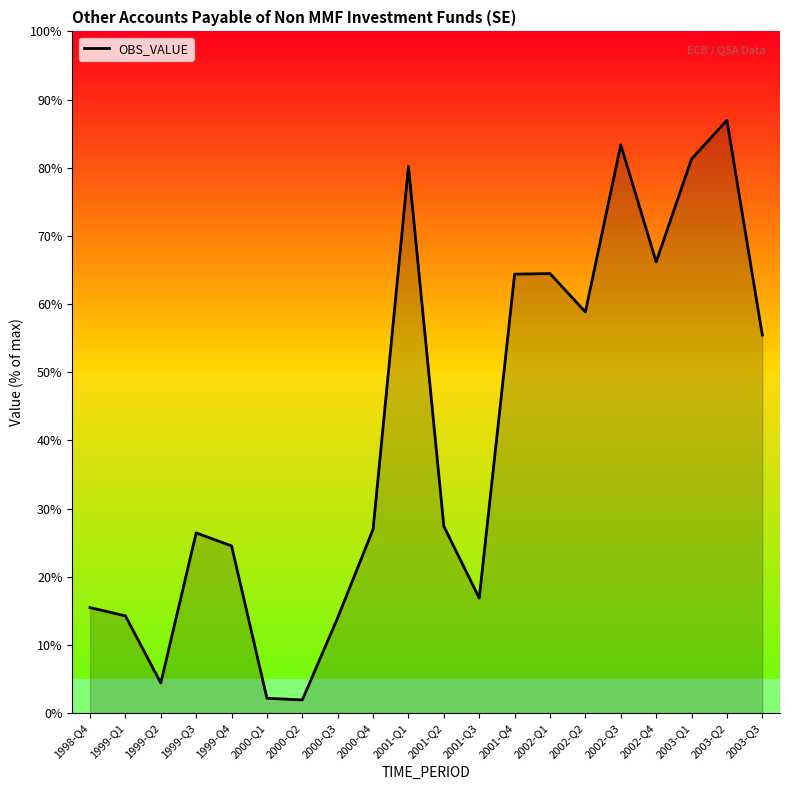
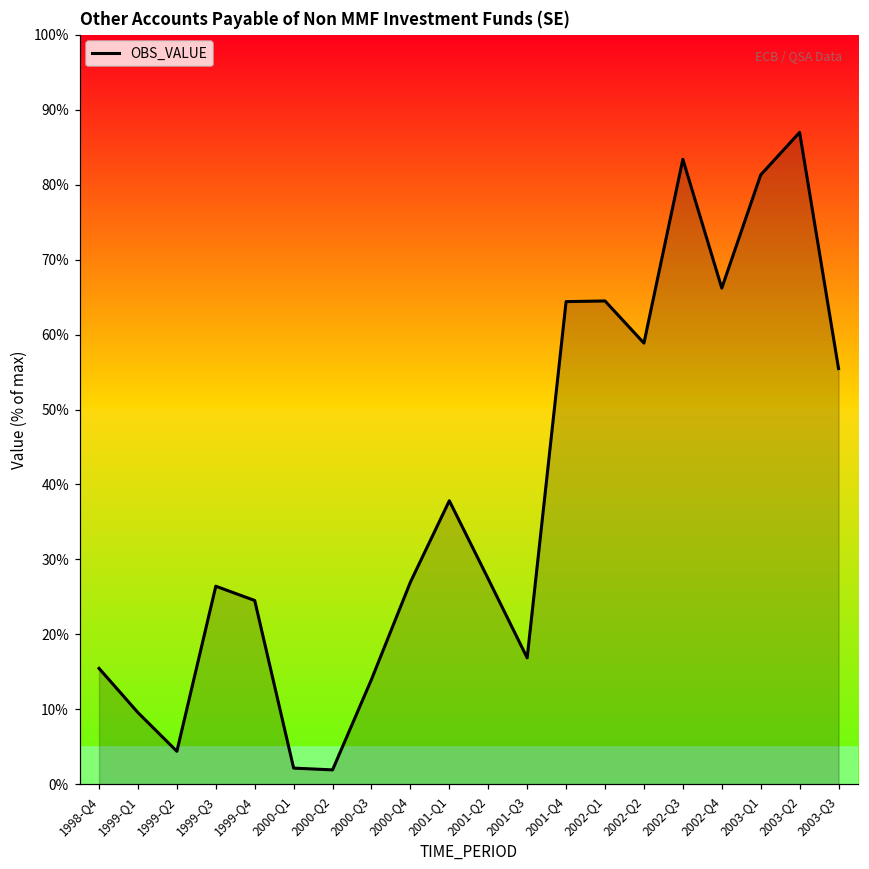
1999-Q1: 14% -> 10%
2001-Q1: 80% -> 38%
